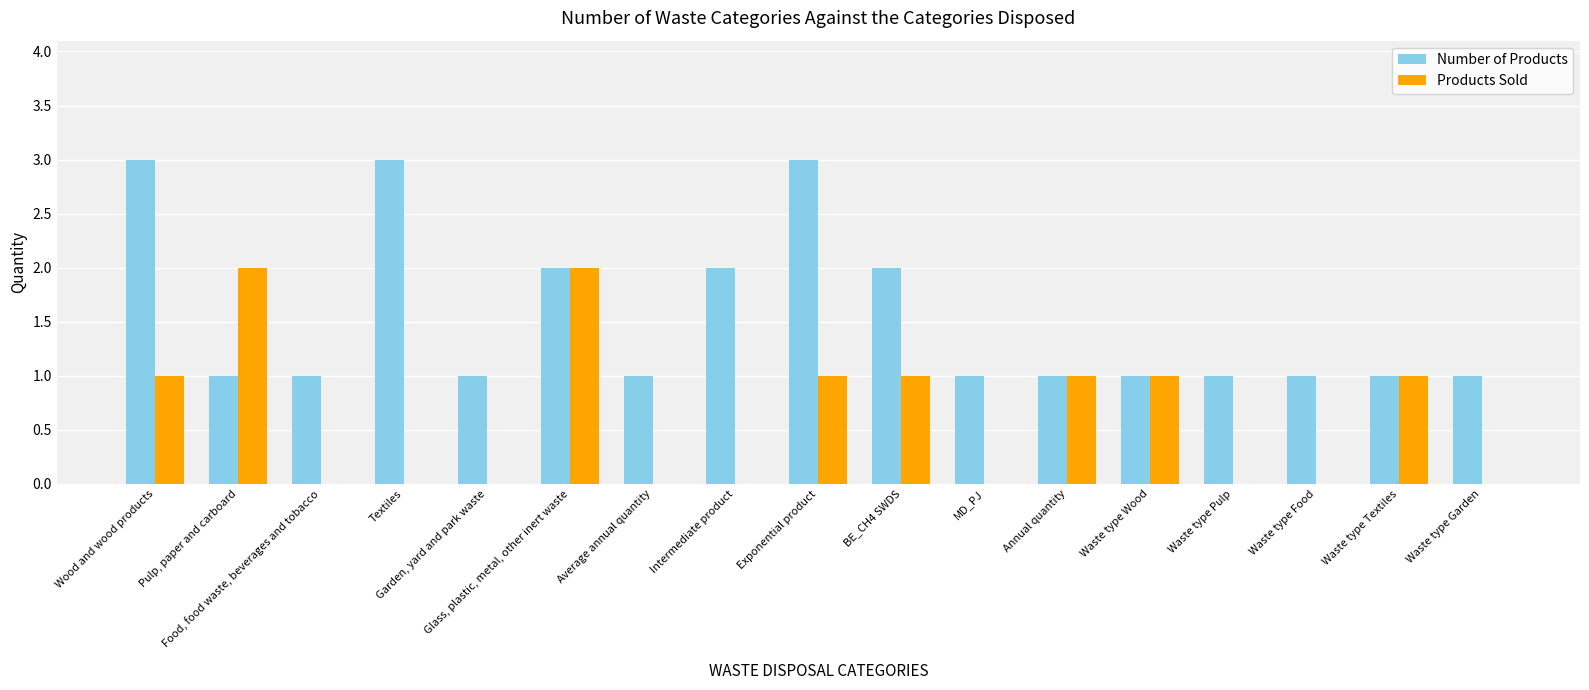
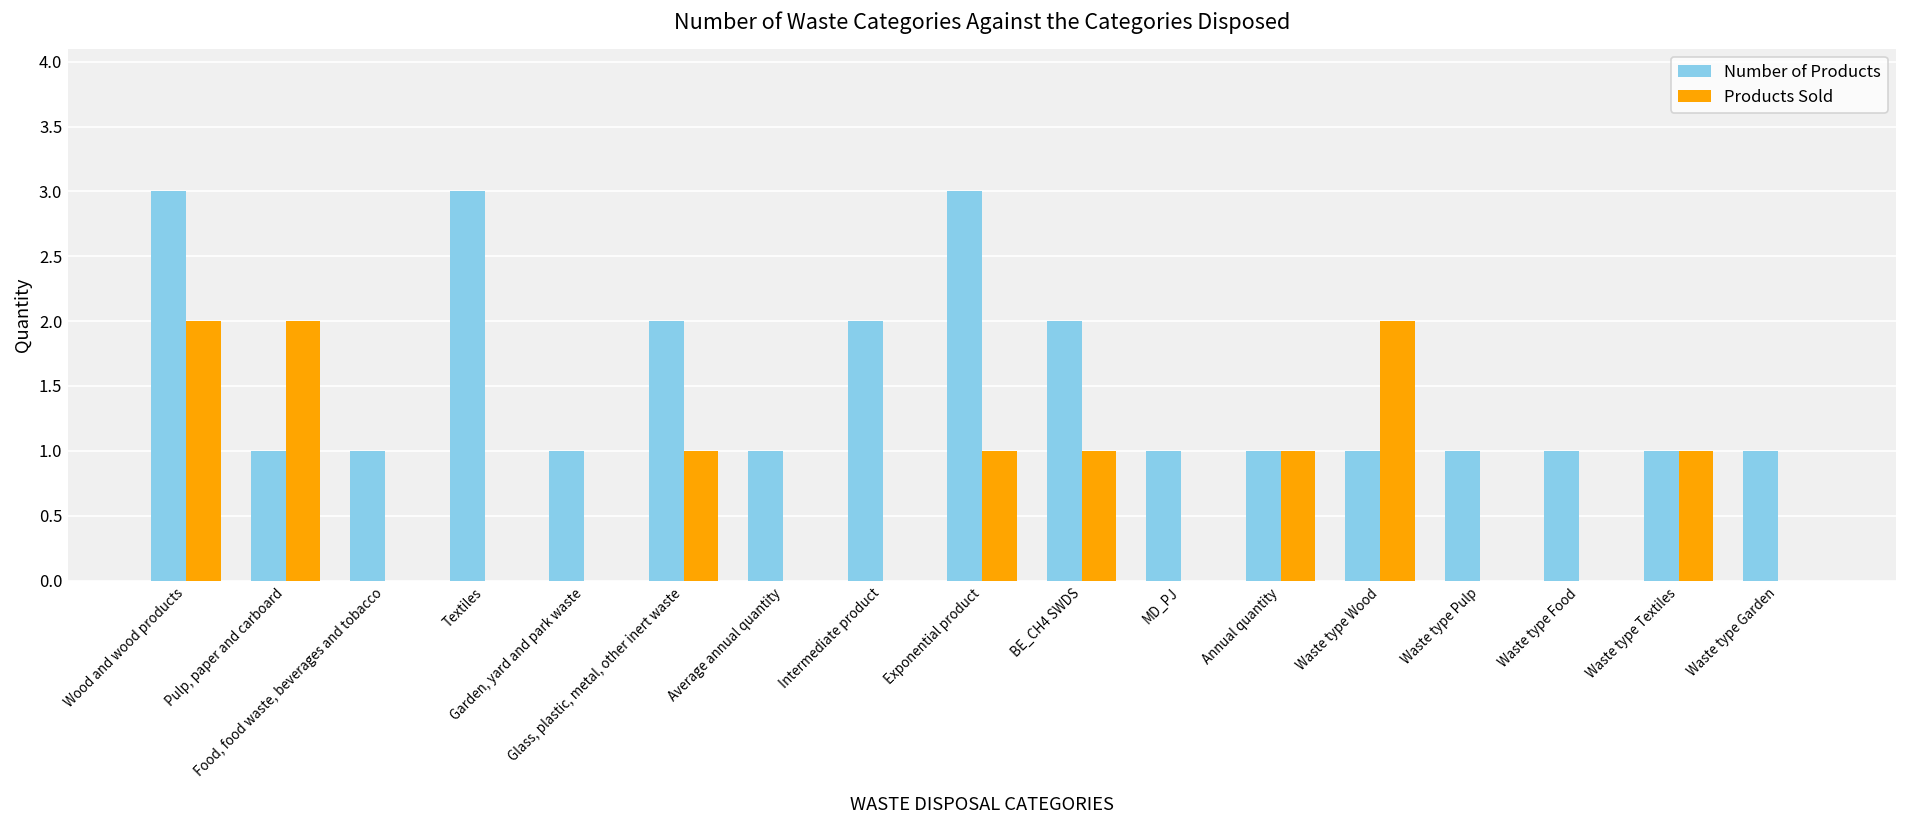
Products Sold, Wood and wood products: 1 -> 2
Products Sold, Glass, plastic, metal, other inert waste: 2 -> 1
Products Sold, Waste type Wood: 1 -> 2
